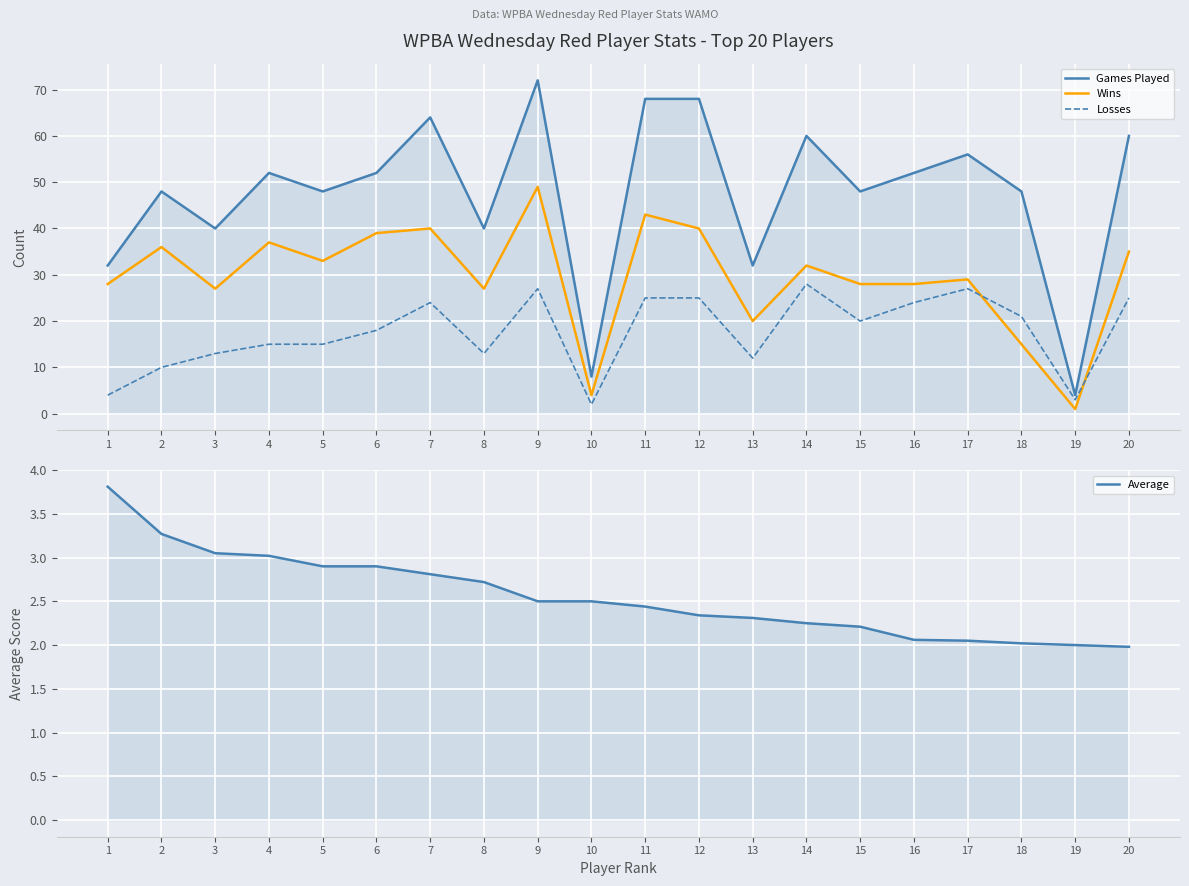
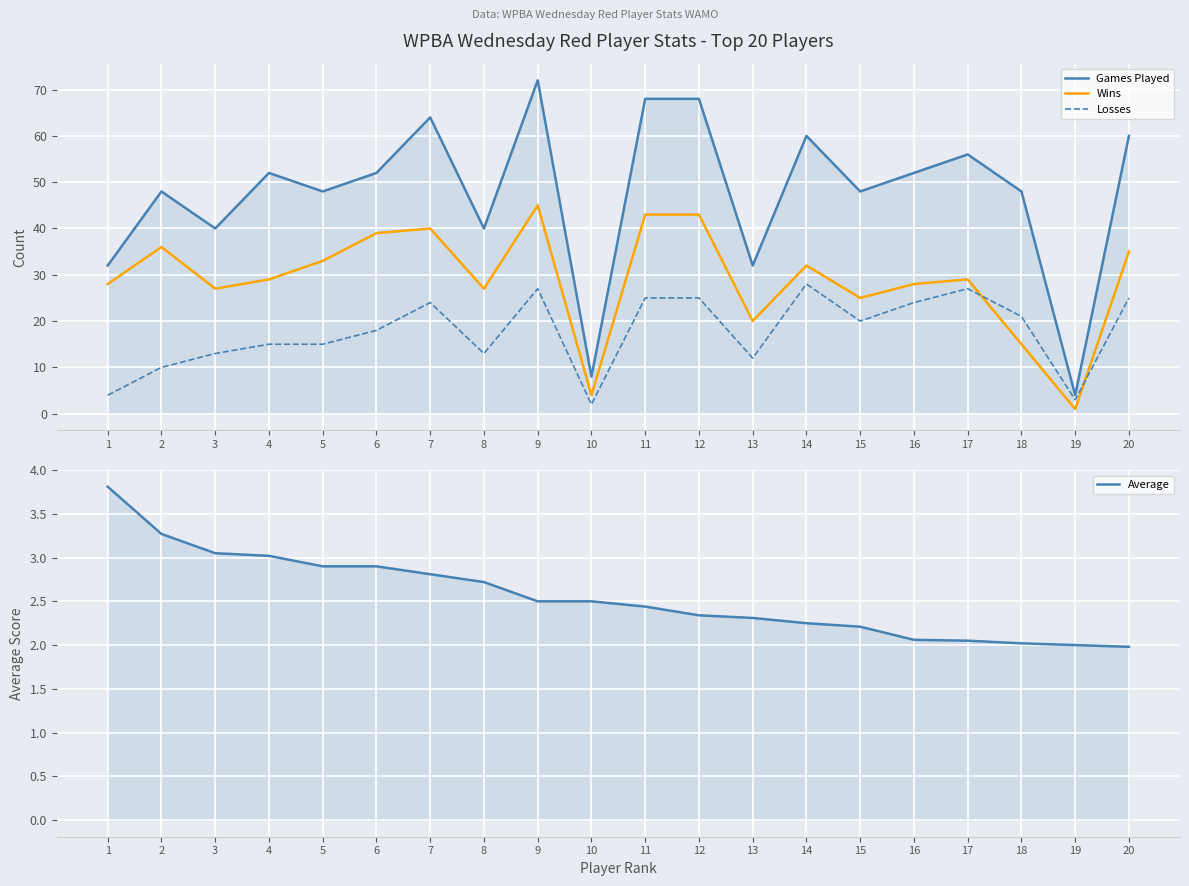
WPBA Wednesday Red Player Stats - Top 20 Players, Wins, 4: 37 -> 29
WPBA Wednesday Red Player Stats - Top 20 Players, Wins, 9: 49 -> 45
WPBA Wednesday Red Player Stats - Top 20 Players, Wins, 12: 40 -> 43
WPBA Wednesday Red Player Stats - Top 20 Players, Wins, 15: 28 -> 25
